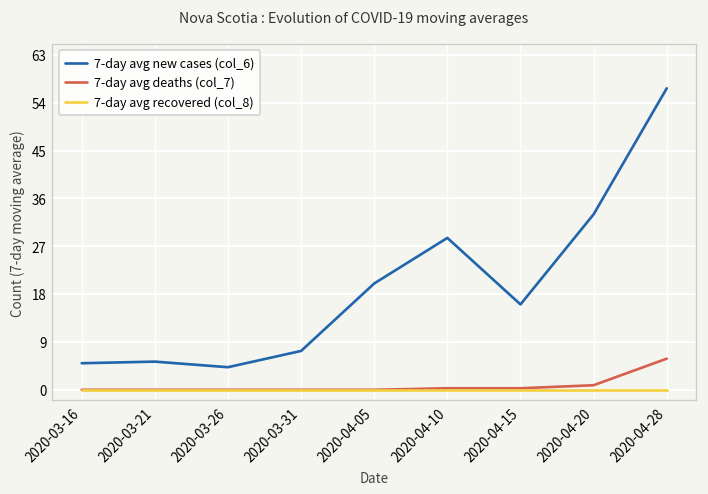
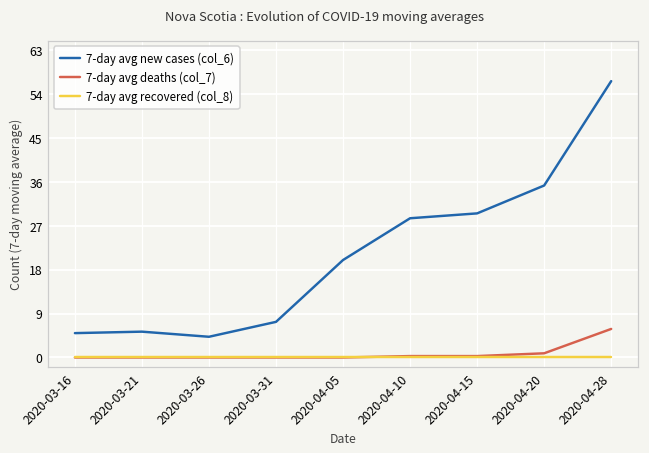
7-day avg new cases (col_6), 2020-04-15: 16 -> 30
7-day avg new cases (col_6), 2020-04-20: 33 -> 35
